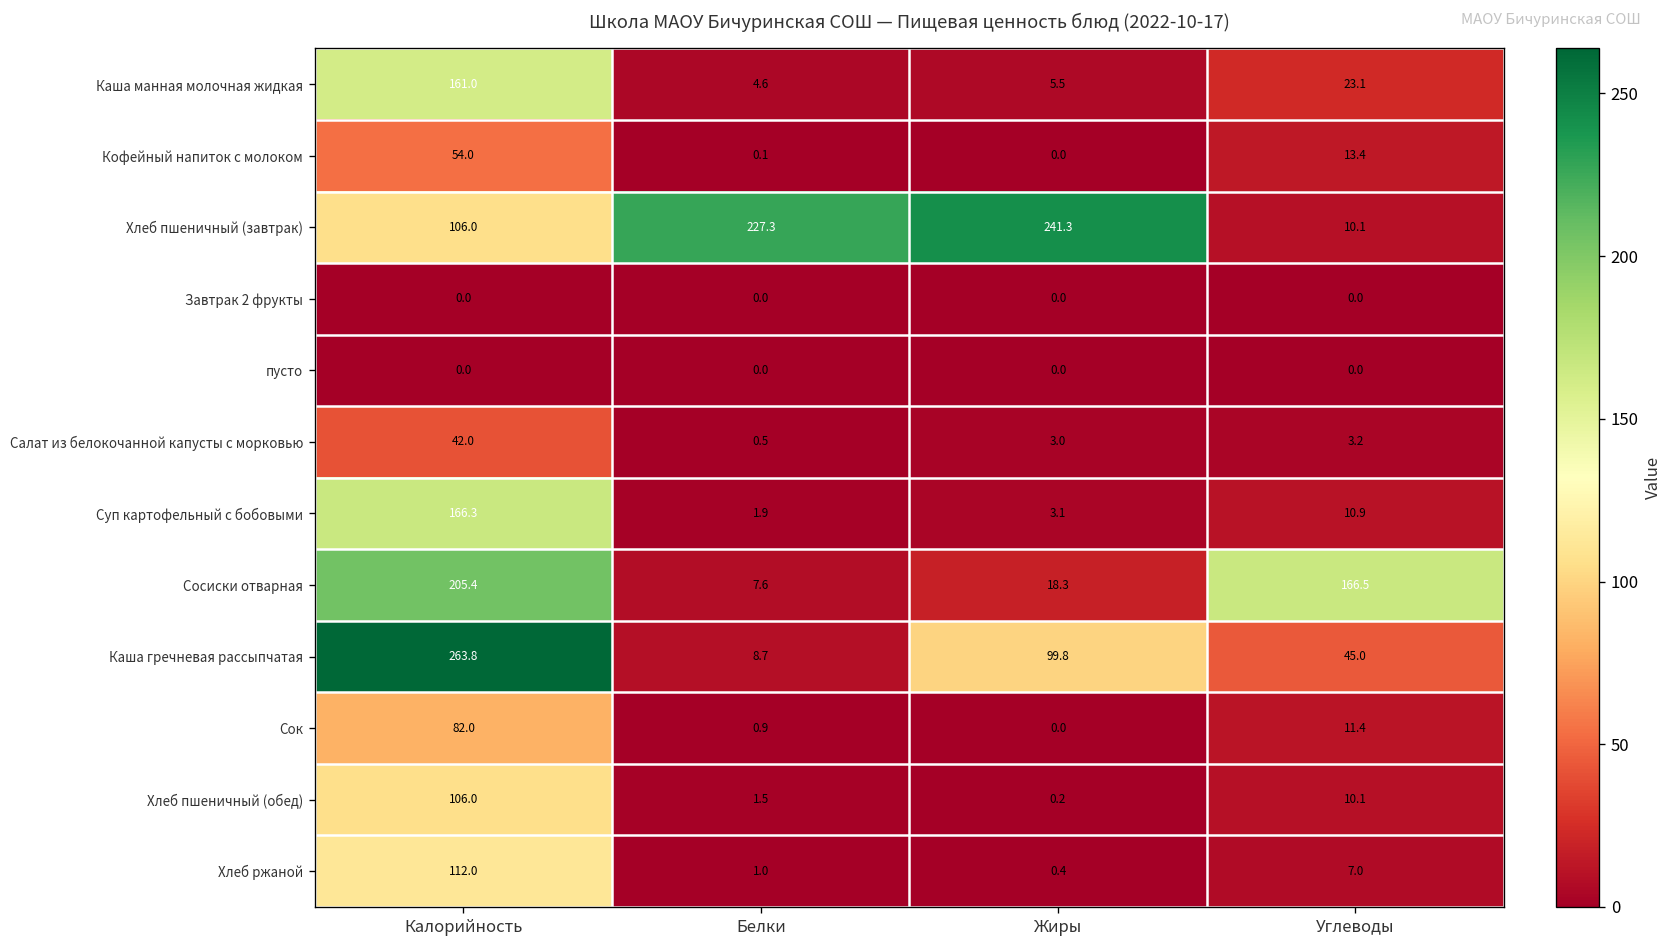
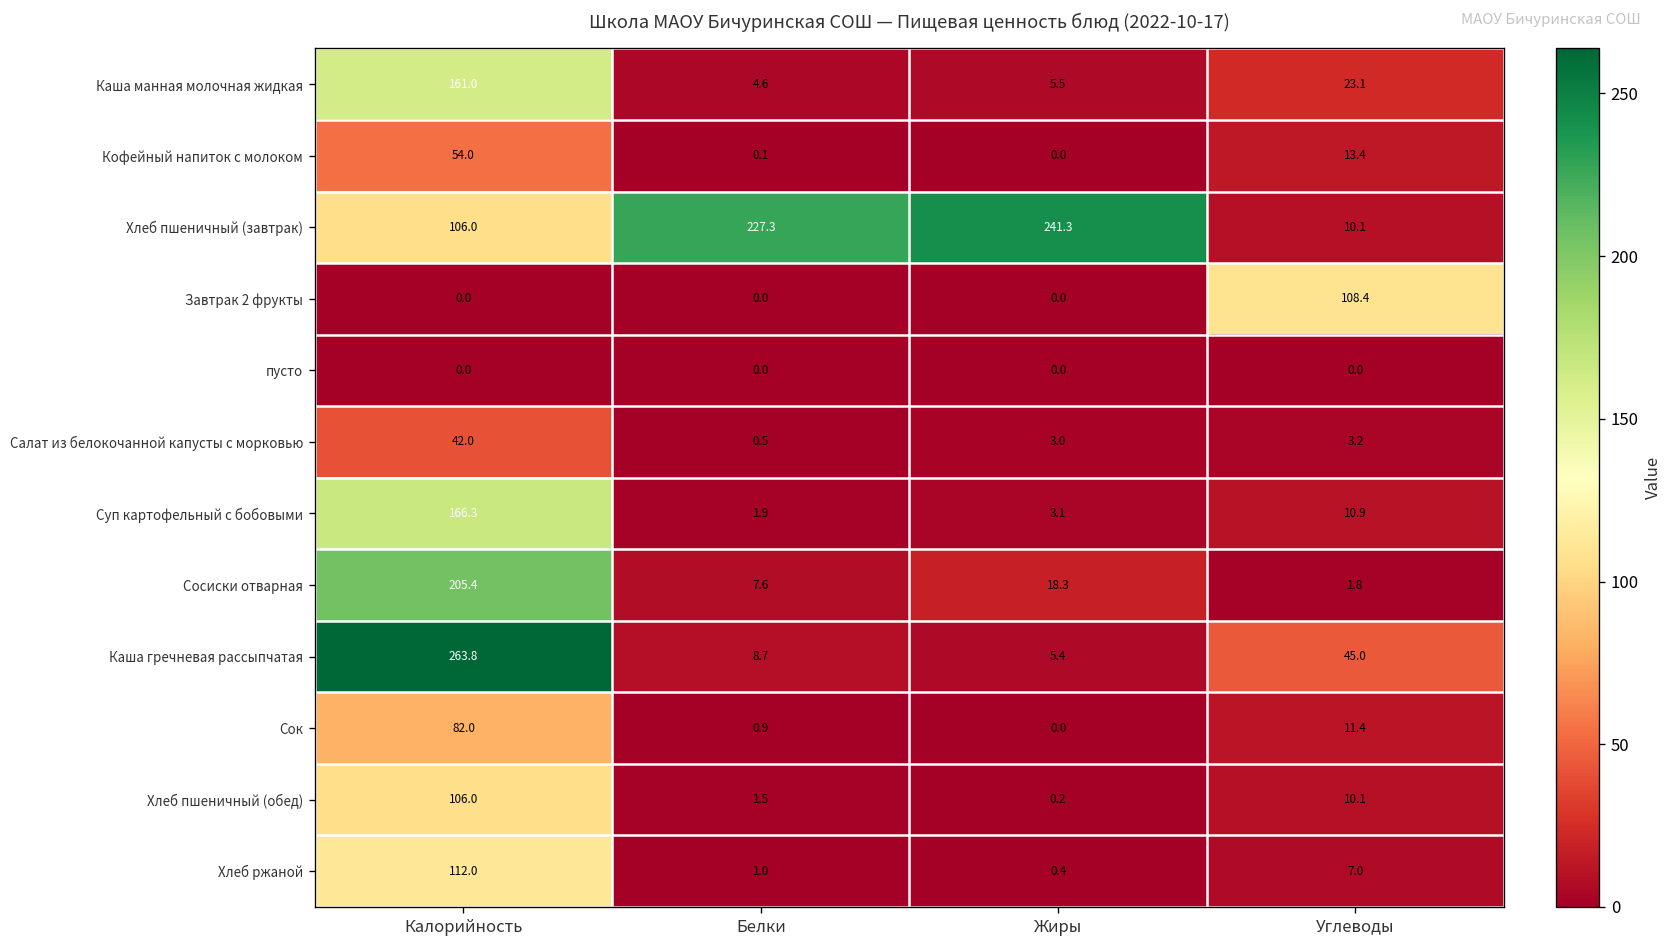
Завтрак 2 фрукты, Углеводы: 0.0 -> 108.4
Сосиски отварная, Углеводы: 166.5 -> 1.8
Каша гречневая рассыпчатая, Жиры: 99.8 -> 5.4
